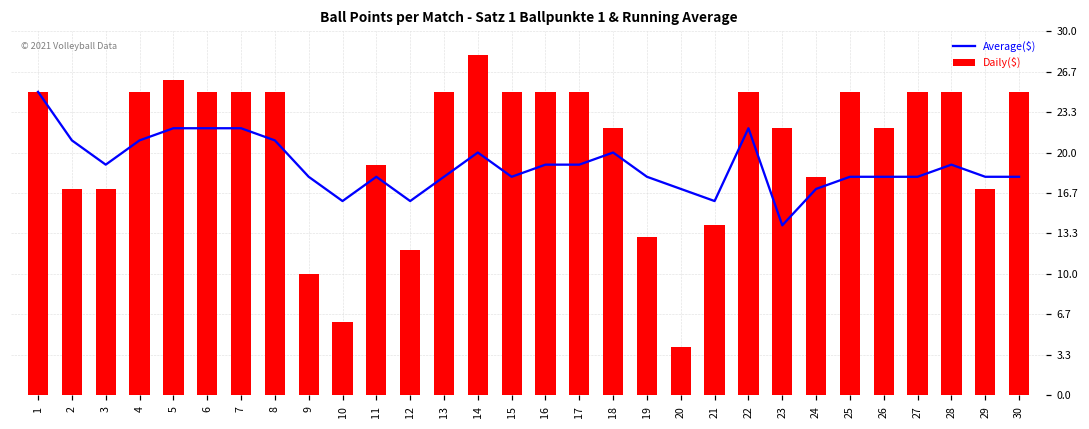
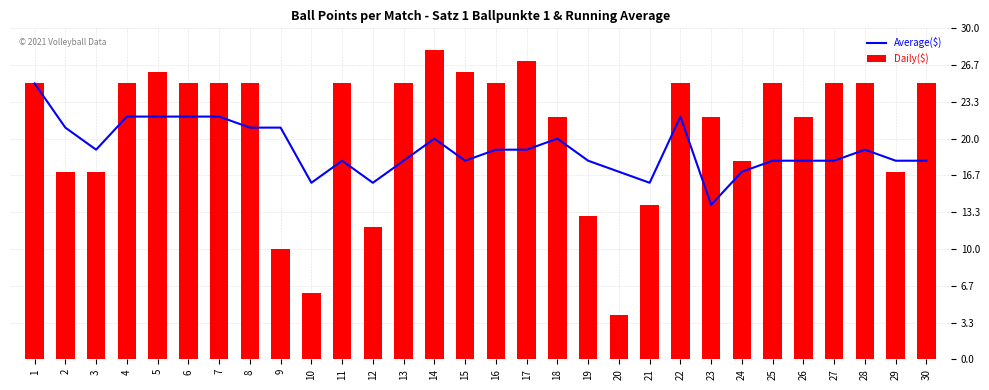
Average($), 4: 21 -> 22
Average($), 9: 18 -> 21
Daily($), 11: 19 -> 25
Daily($), 15: 25 -> 26
Daily($), 17: 25 -> 27
